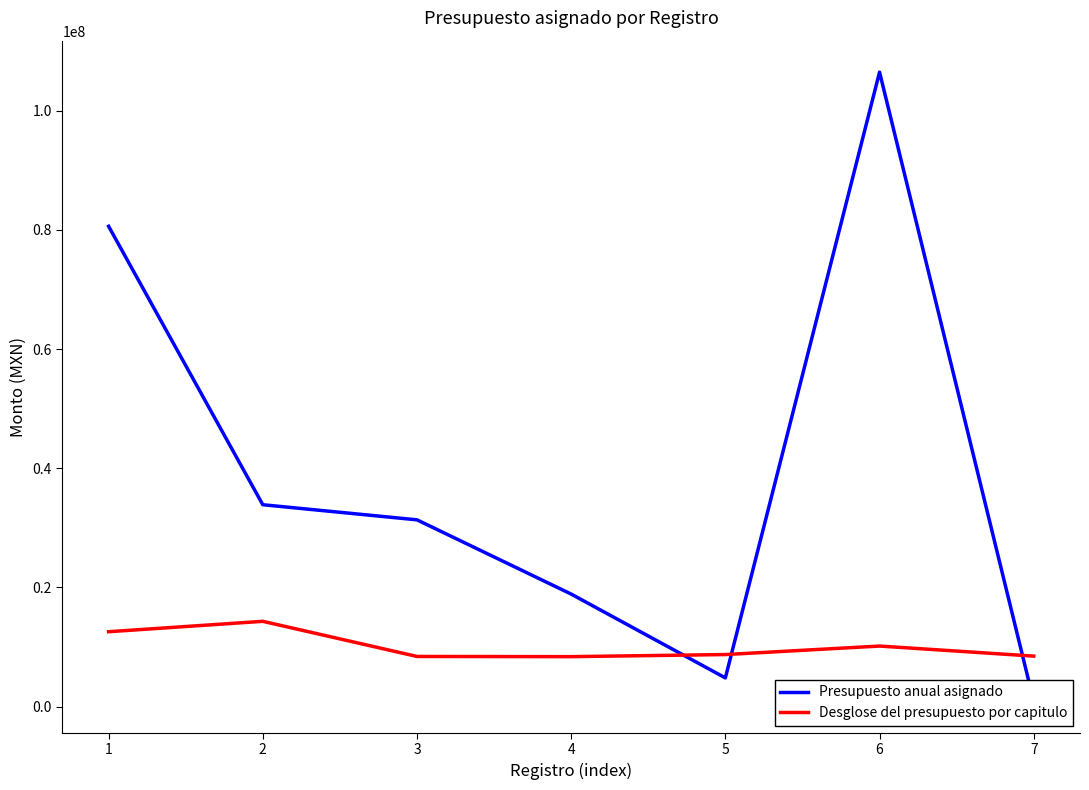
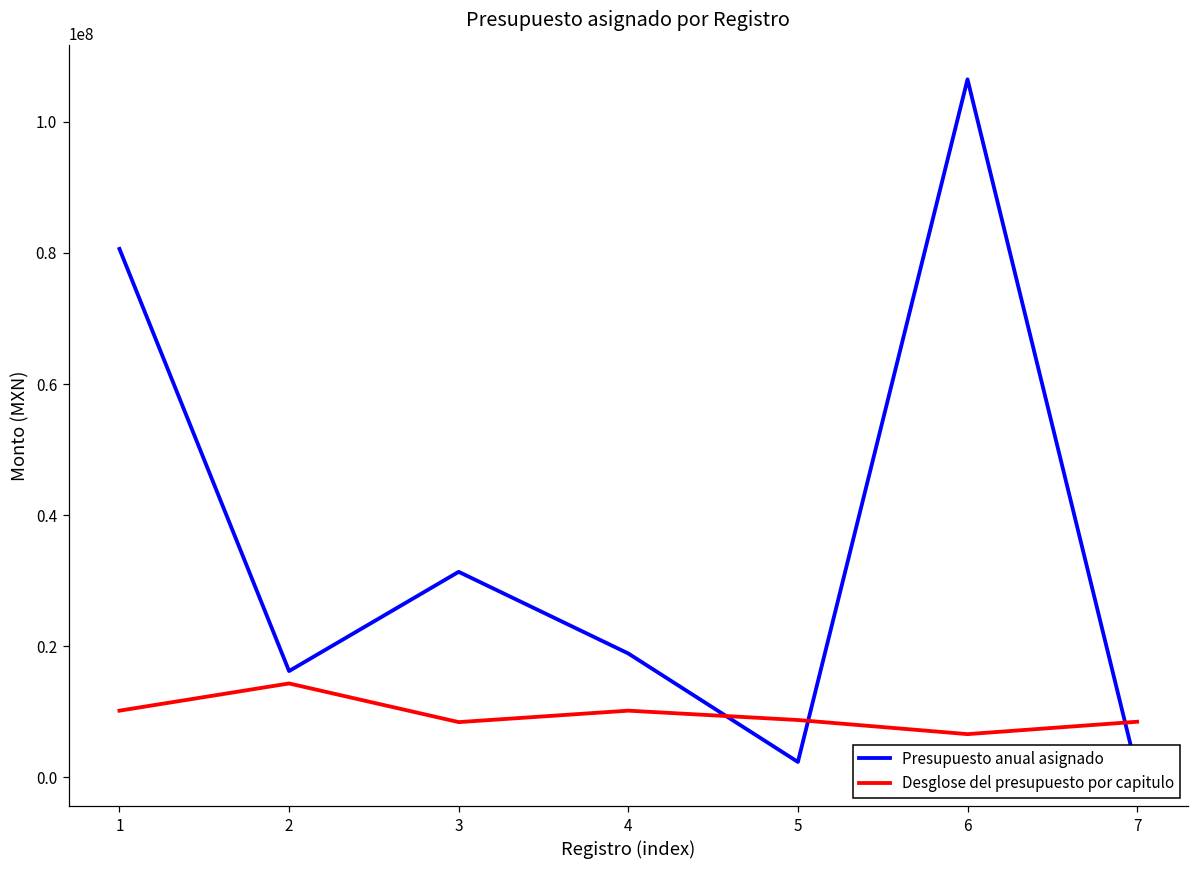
Desglose del presupuesto por capitulo, 1: 13000000 -> 10000000
Presupuesto anual asignado, 2: 34000000 -> 16000000
Desglose del presupuesto por capitulo, 4: 8000000 -> 10000000
Presupuesto anual asignado, 5: 5000000 -> 2000000
Desglose del presupuesto por capitulo, 6: 10000000 -> 7000000
